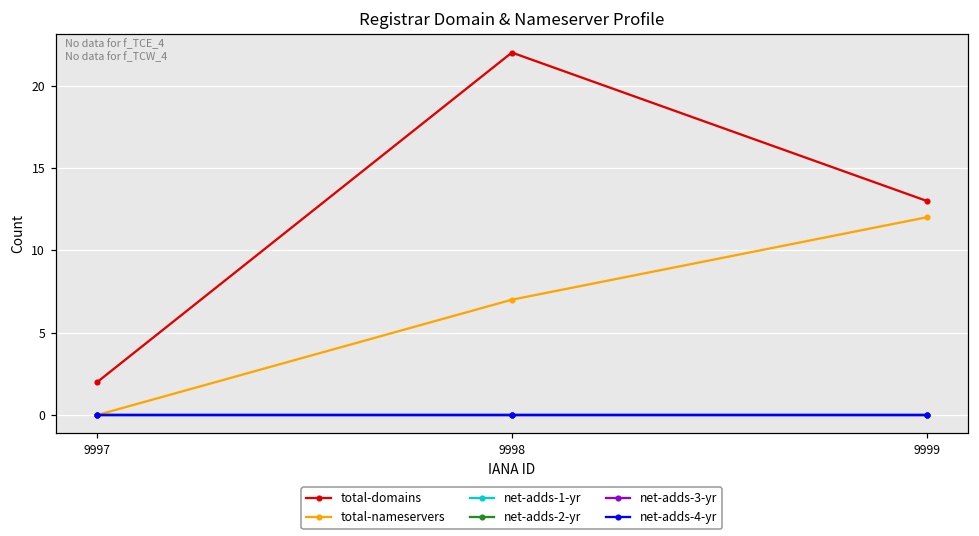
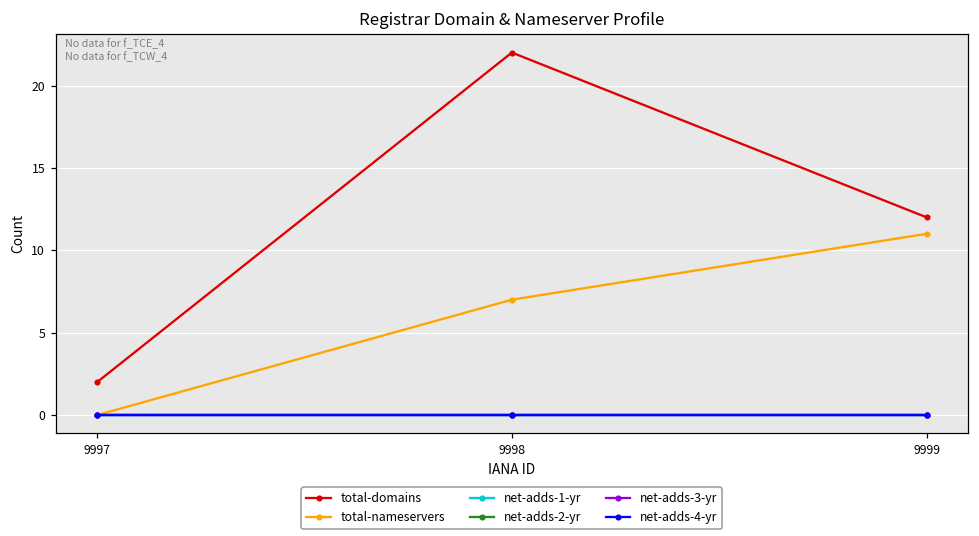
total-domains, 9999: 13 -> 12
total-nameservers, 9999: 12 -> 11
